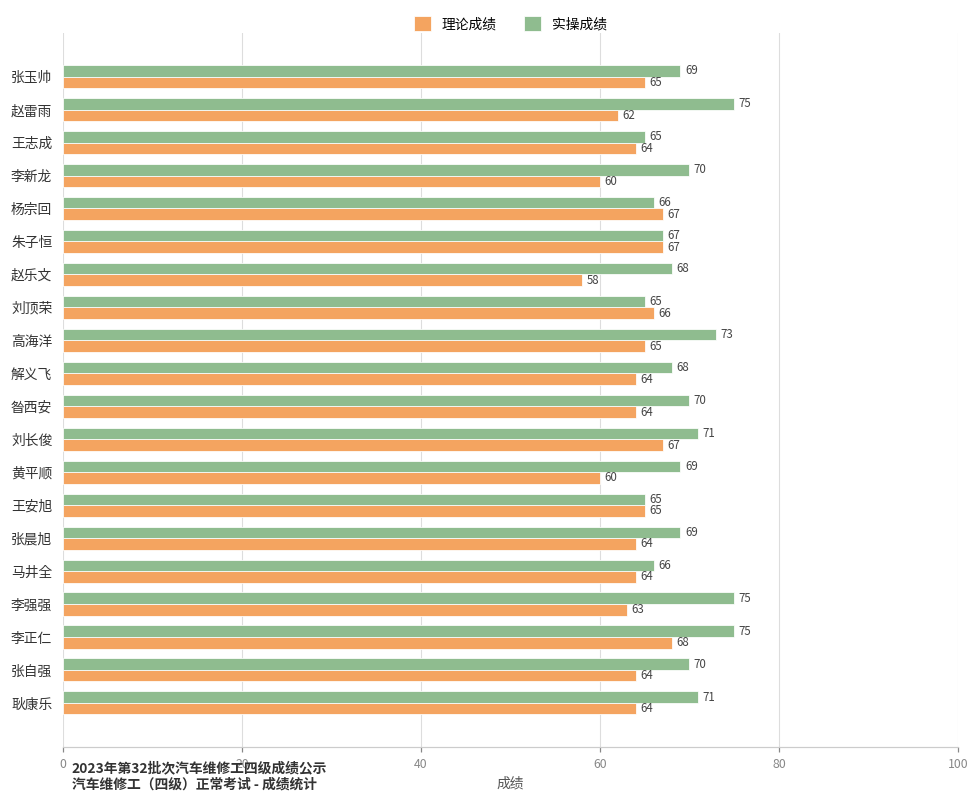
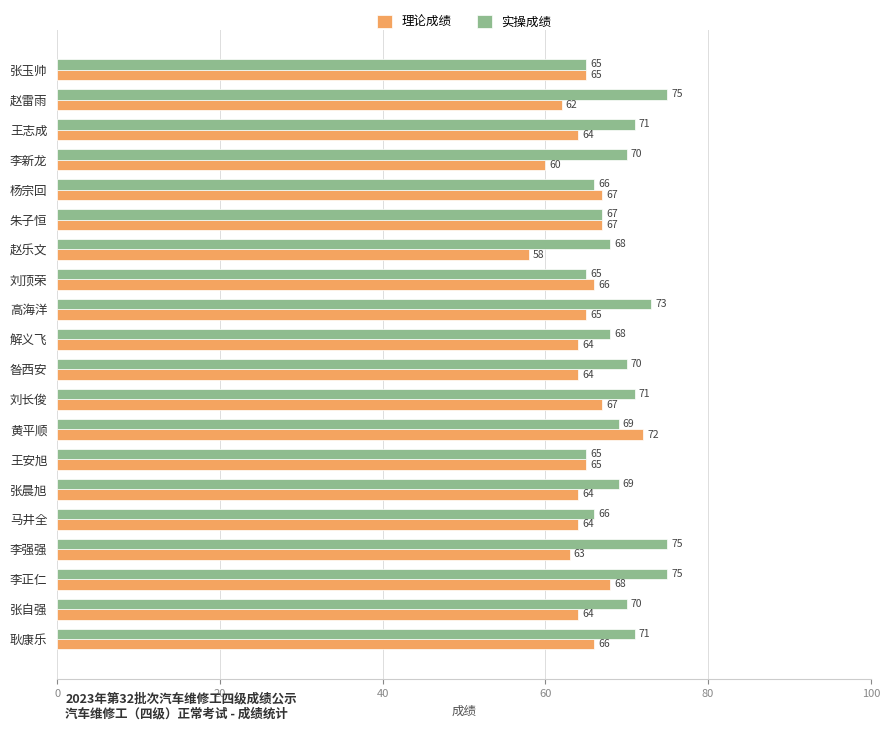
实操成绩, 张玉帅: 69 -> 65
实操成绩, 王志成: 65 -> 71
理论成绩, 黄平顺: 60 -> 72
理论成绩, 耿康乐: 64 -> 66
